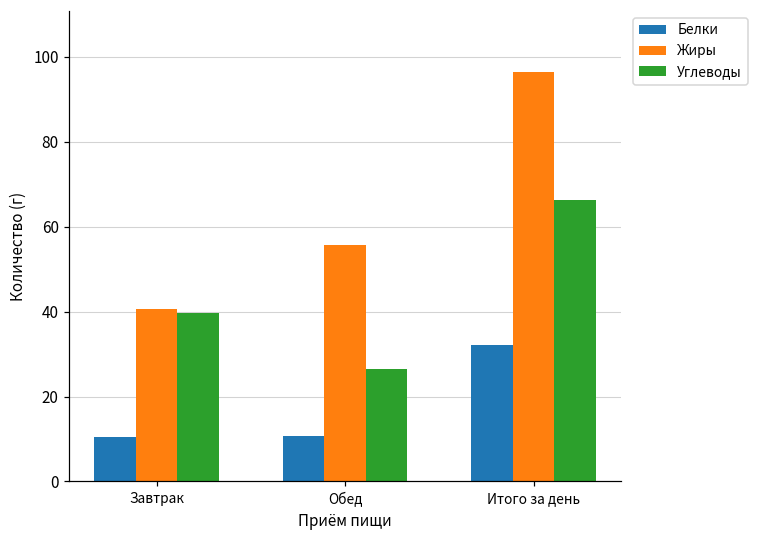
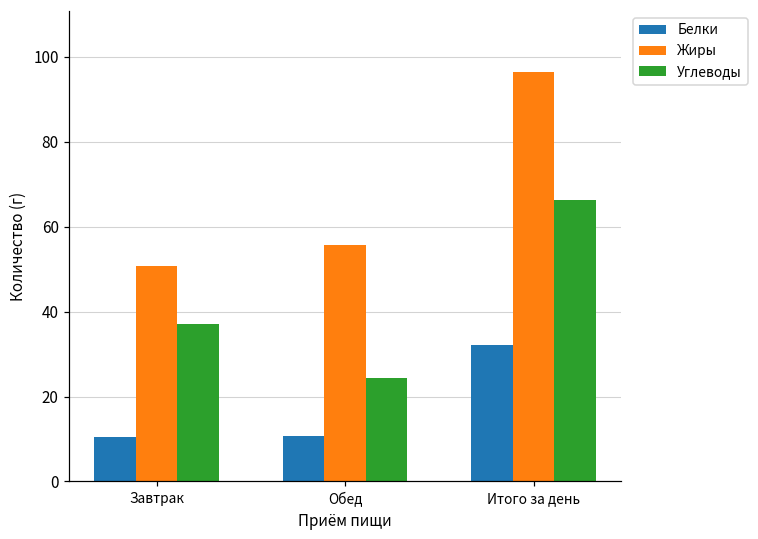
Жиры, Завтрак: 41 -> 51
Углеводы, Завтрак: 40 -> 37
Углеводы, Обед: 26 -> 24
